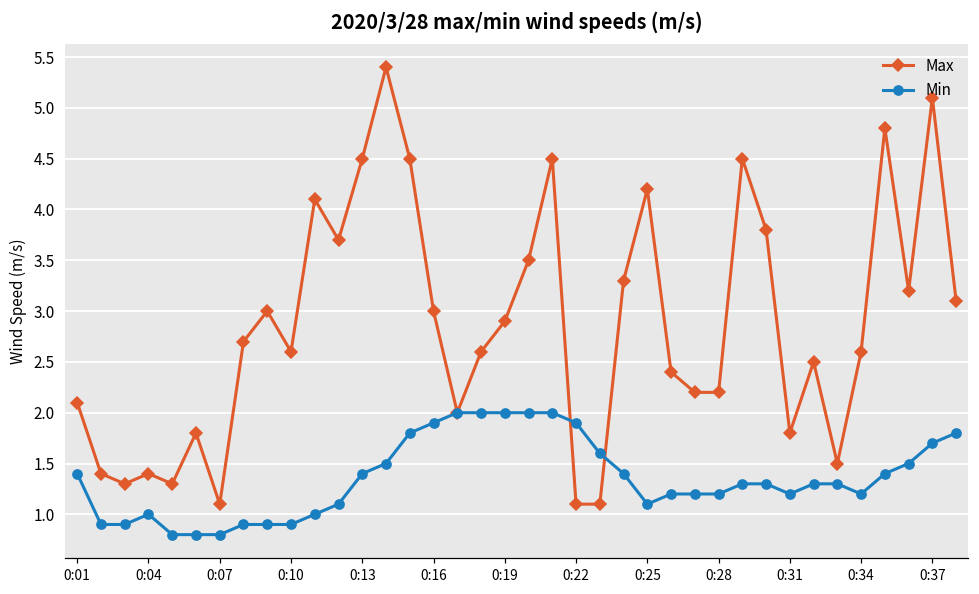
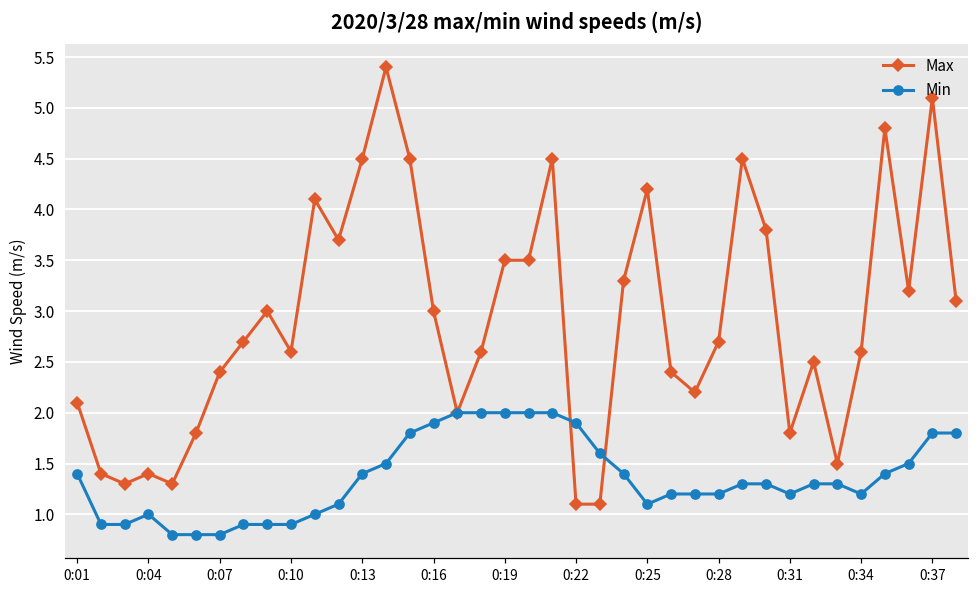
Max, 0:07: 1.1 -> 2.4
Max, 0:19: 2.9 -> 3.5
Max, 0:28: 2.2 -> 2.7
Min, 0:37: 1.7 -> 1.8
